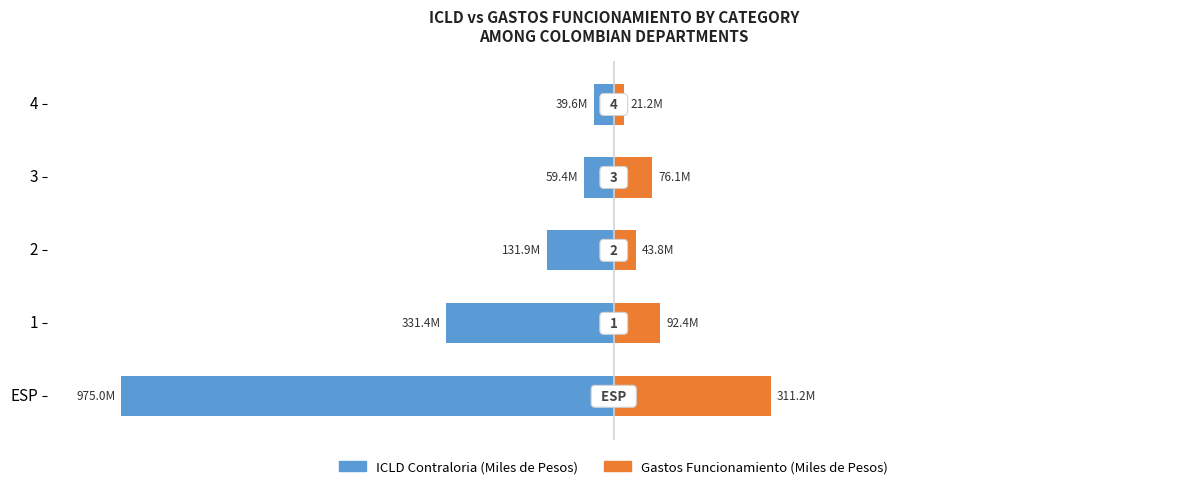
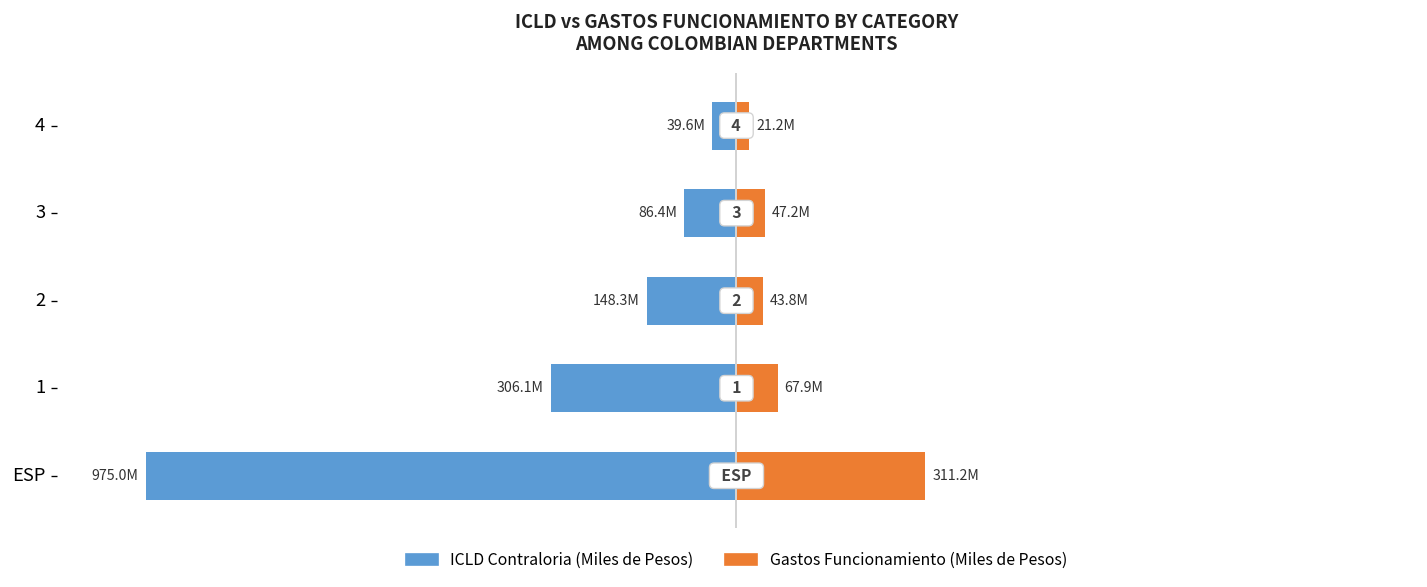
ICLD Contraloria (Miles de Pesos), 3: 59.4M -> 86.4M
Gastos Funcionamiento (Miles de Pesos), 3: 76.1M -> 47.2M
ICLD Contraloria (Miles de Pesos), 2: 131.9M -> 148.3M
ICLD Contraloria (Miles de Pesos), 1: 331.4M -> 306.1M
Gastos Funcionamiento (Miles de Pesos), 1: 92.4M -> 67.9M
